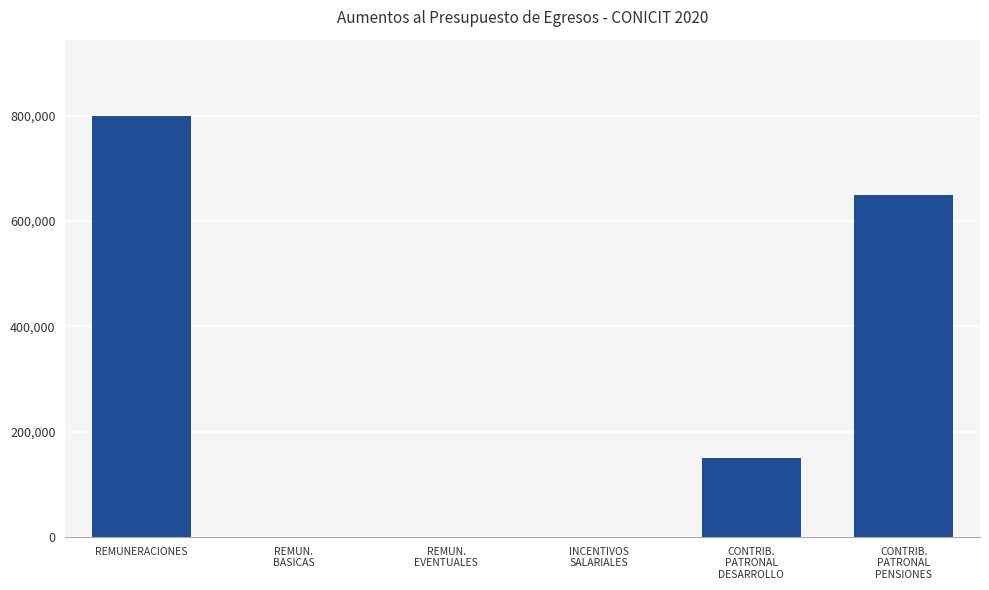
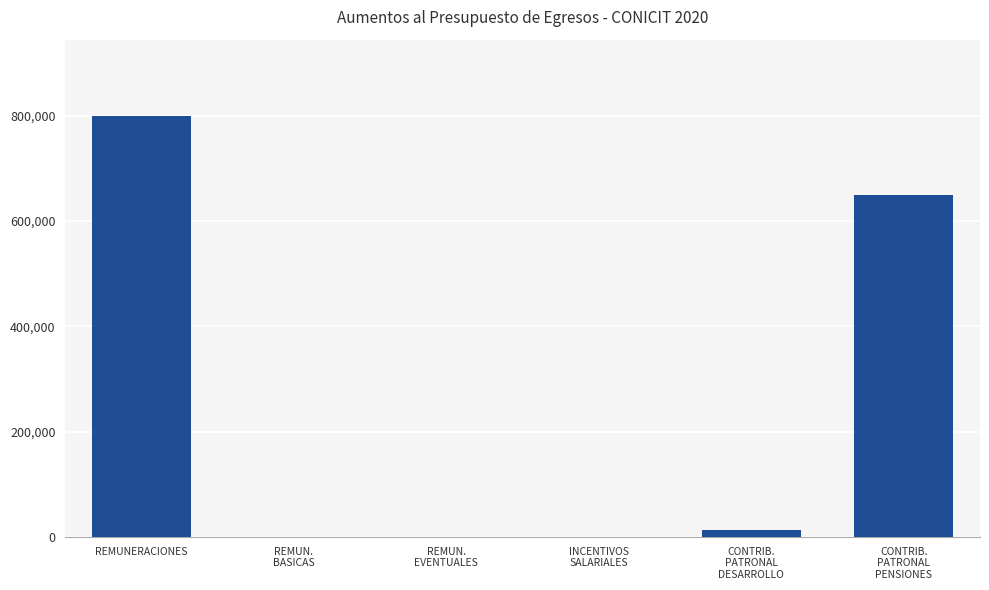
CONTRIB. PATRONAL DESARROLLO: 150,000 -> 10,000
